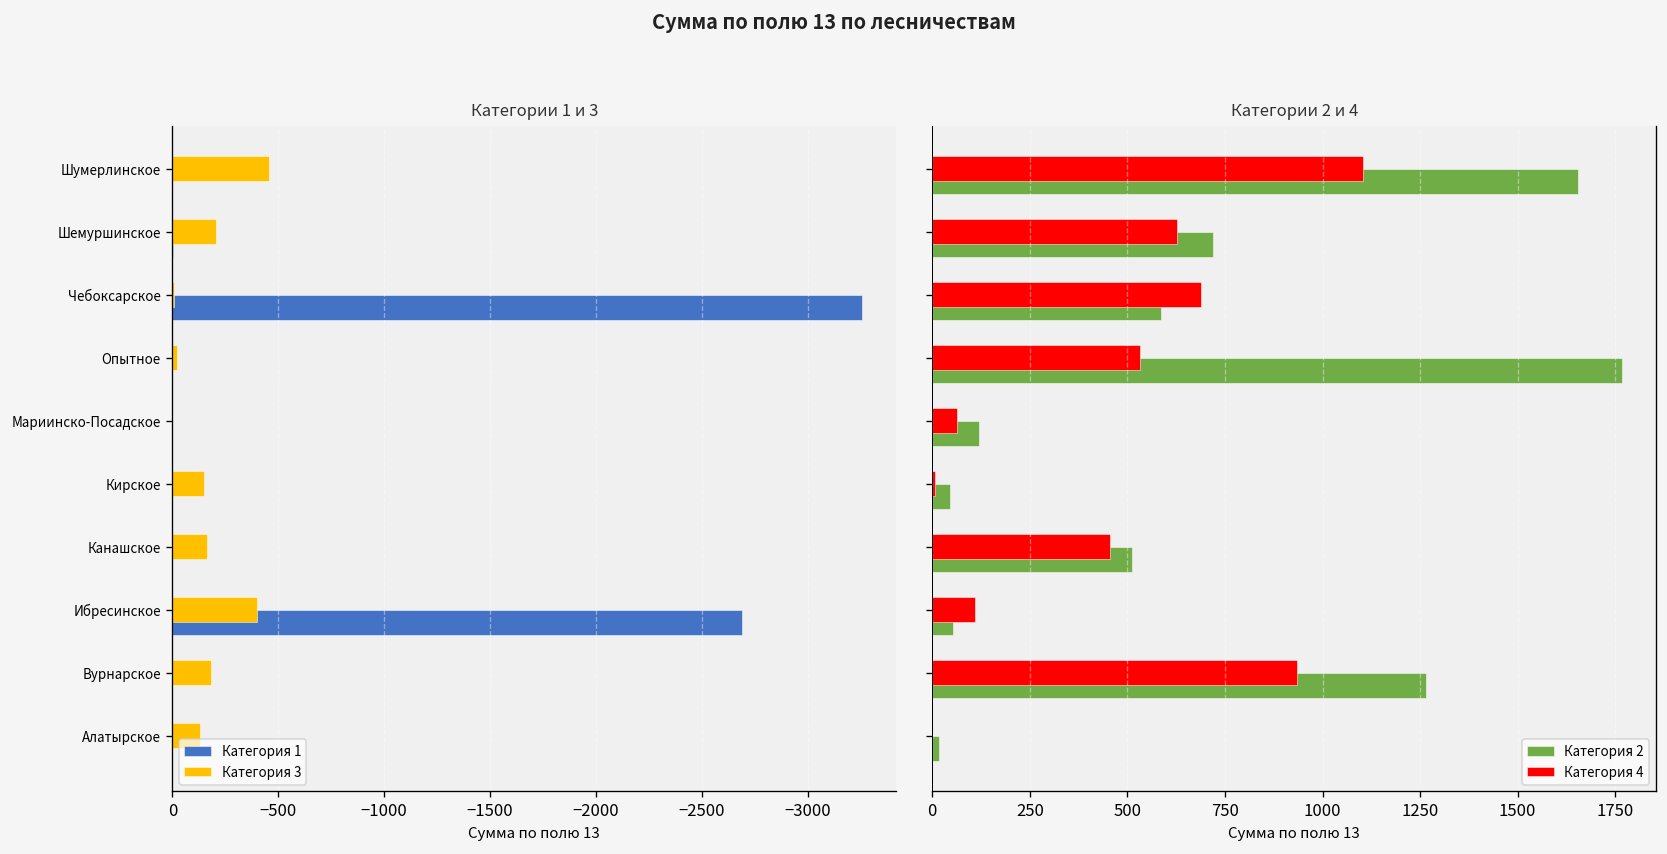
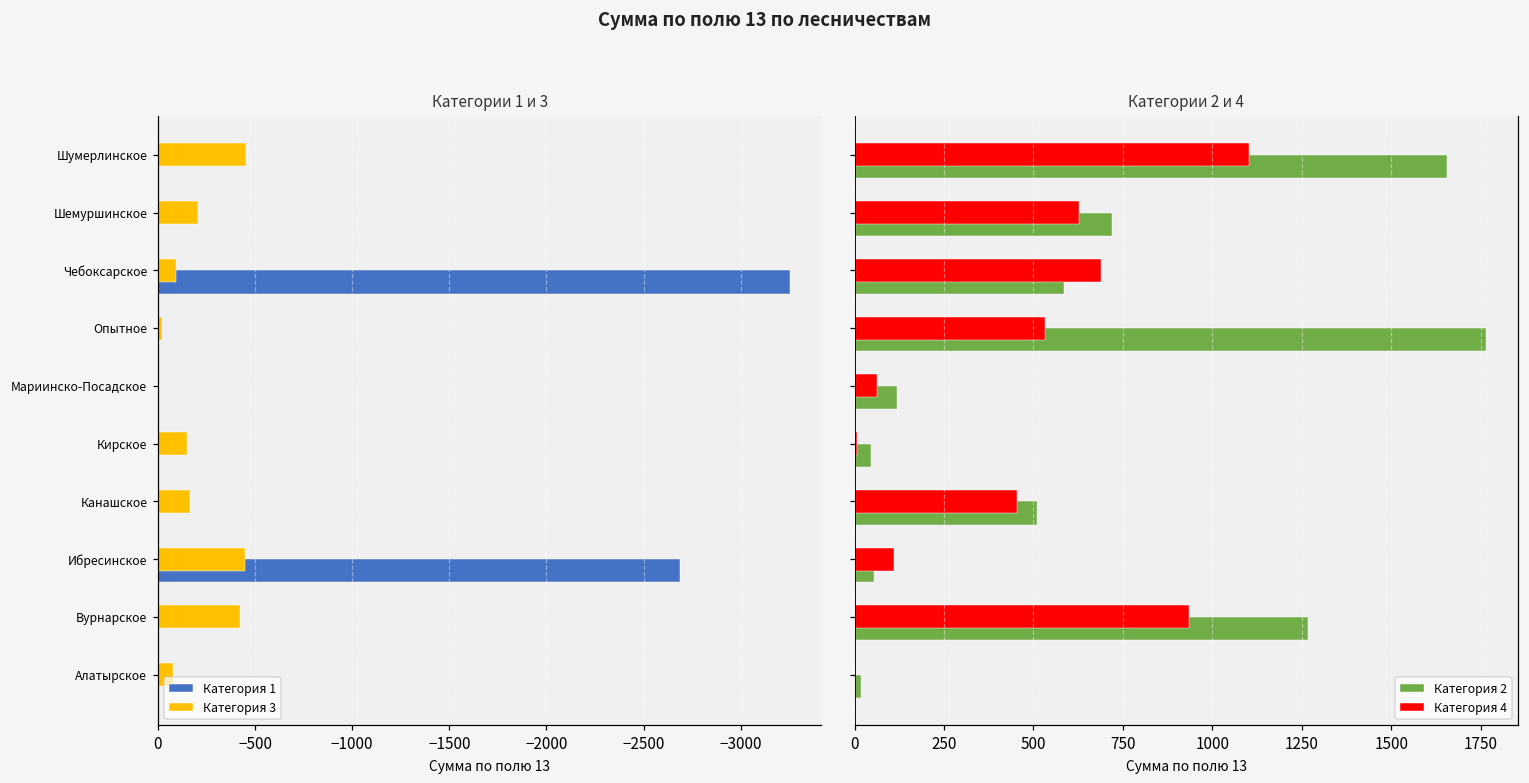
Категории 1 и 3, Категория 3, Чебоксарское: -10 -> -90
Категории 1 и 3, Категория 3, Ибресинское: -400 -> -450
Категории 1 и 3, Категория 3, Вурнарское: -180 -> -420
Категории 1 и 3, Категория 3, Алатырское: -130 -> -80
